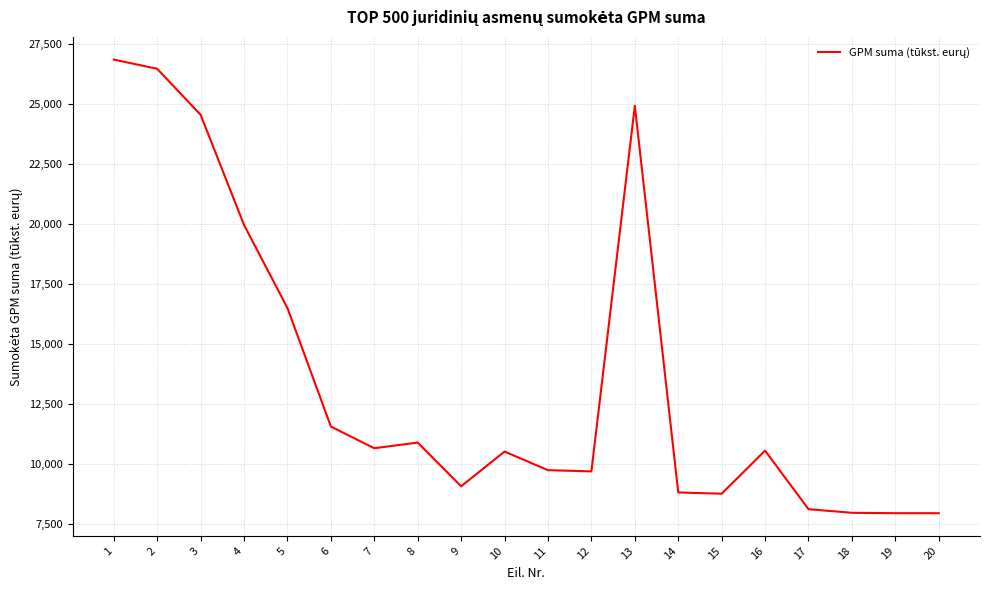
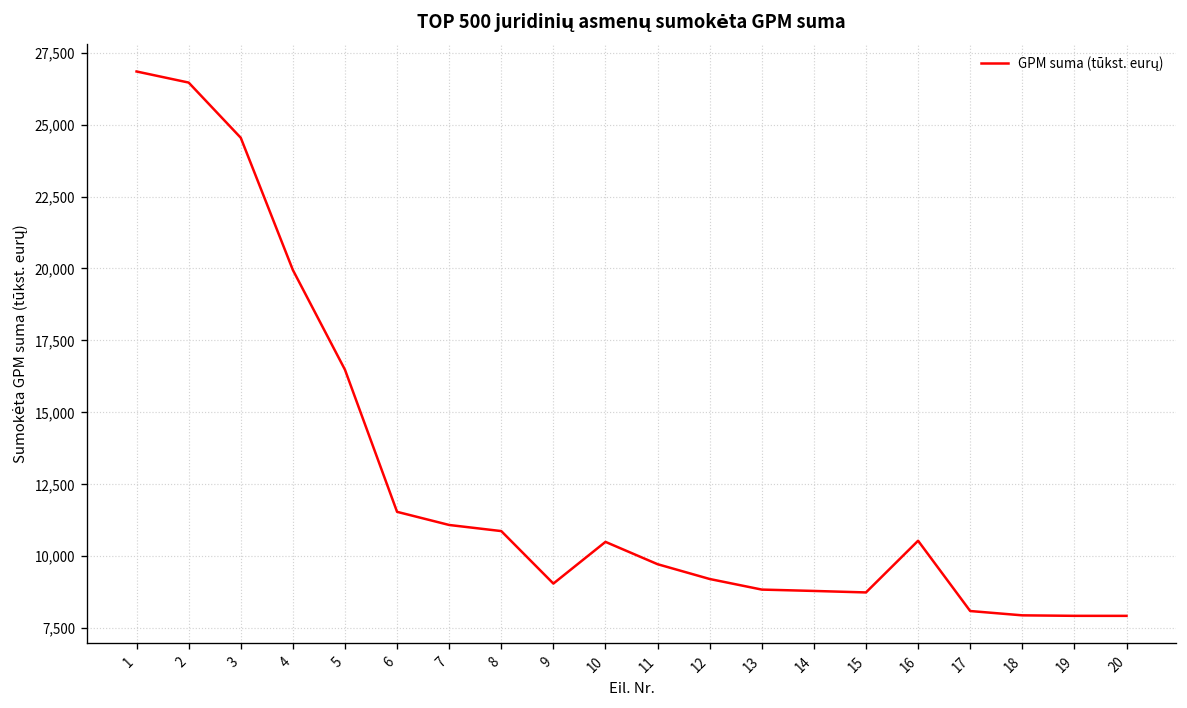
7: 10,600 -> 11,100
12: 9,700 -> 9,200
13: 24,900 -> 8,800
